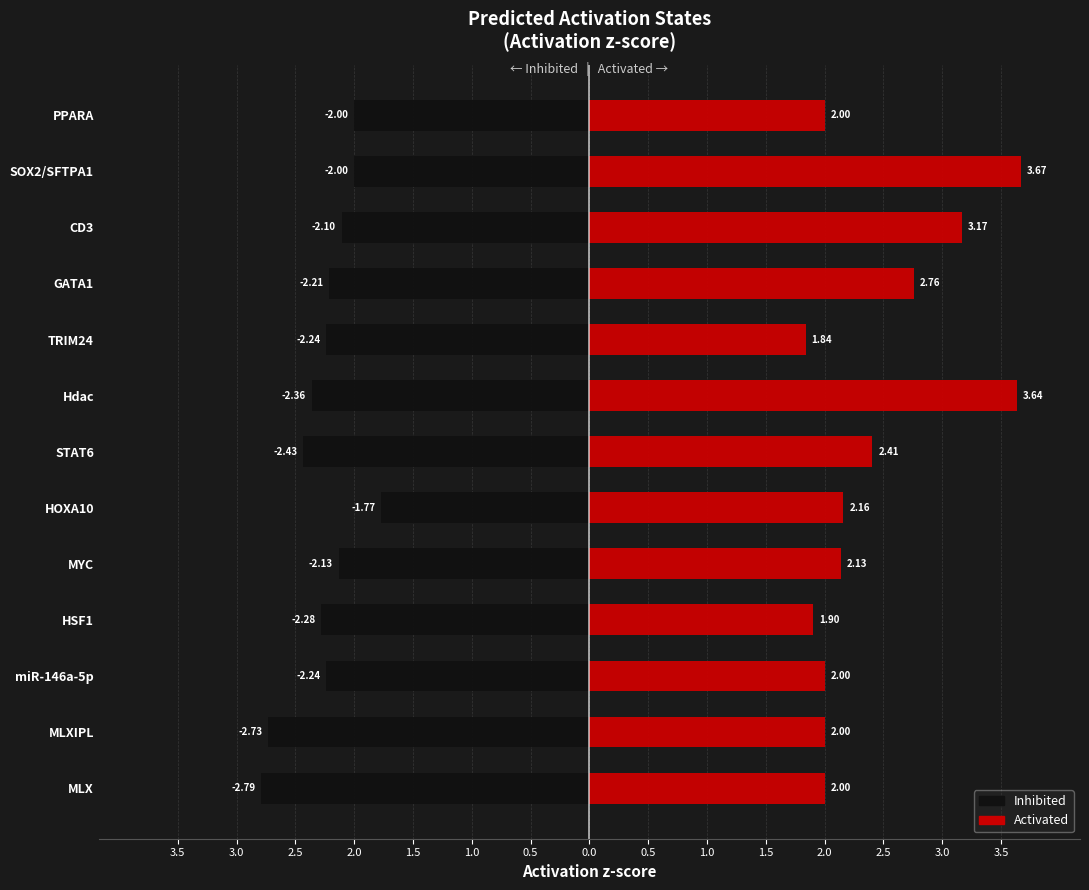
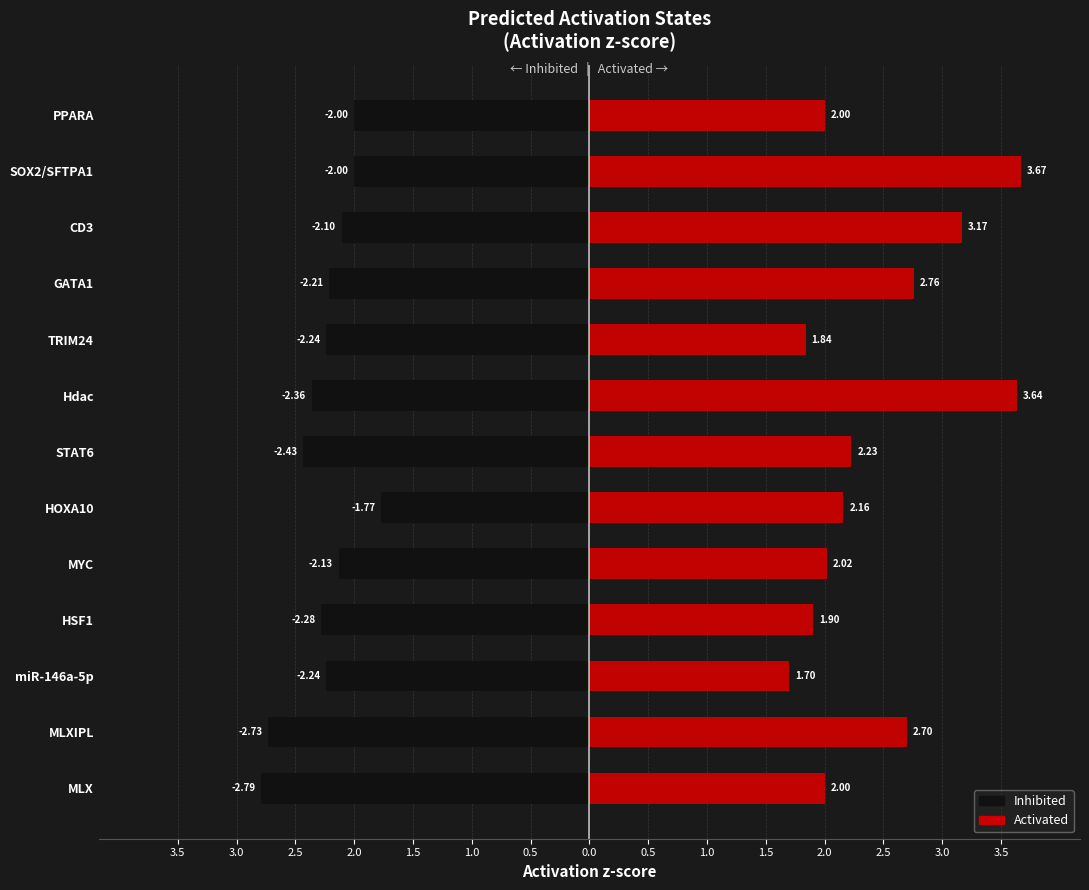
Activated, STAT6: 2.41 -> 2.23
Activated, MYC: 2.13 -> 2.02
Activated, miR-146a-5p: 2.00 -> 1.70
Activated, MLXIPL: 2.00 -> 2.70
